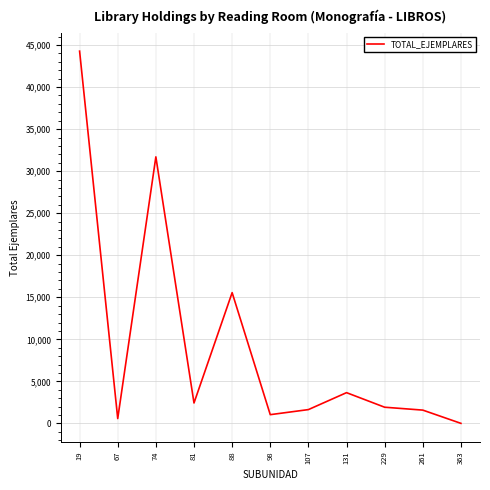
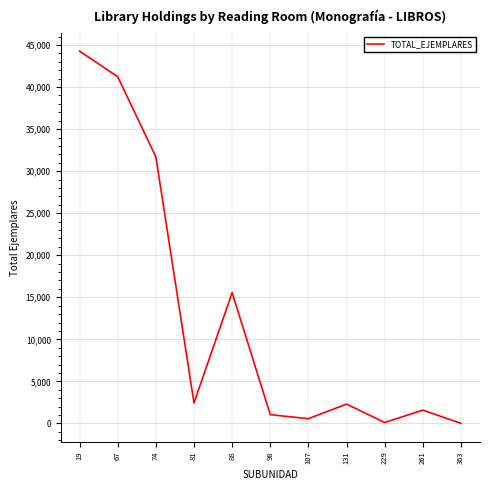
67: 1,000 -> 41,000
107: 2,000 -> 1,000
131: 4,000 -> 2,000
229: 2,000 -> 0
